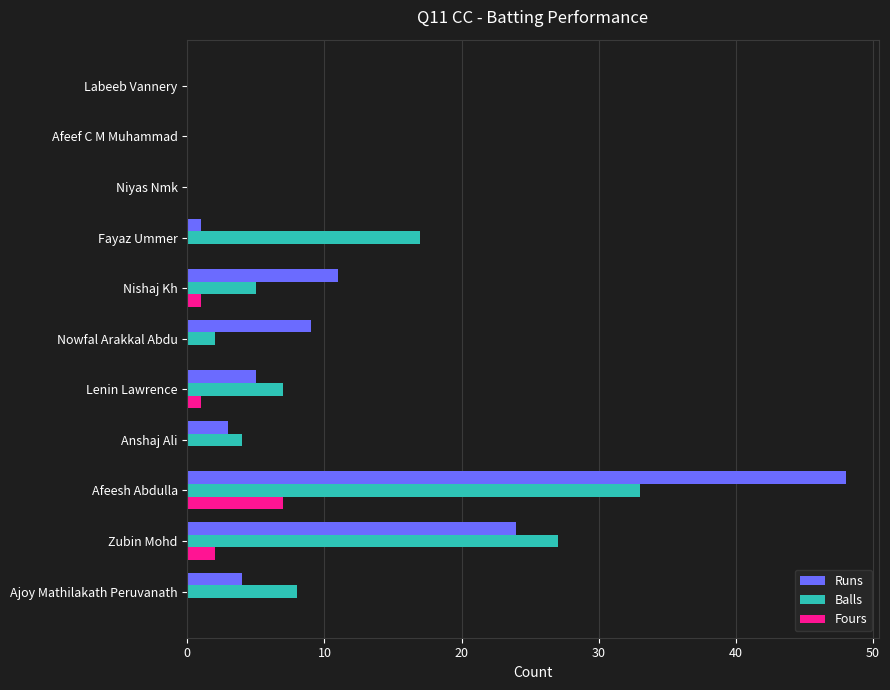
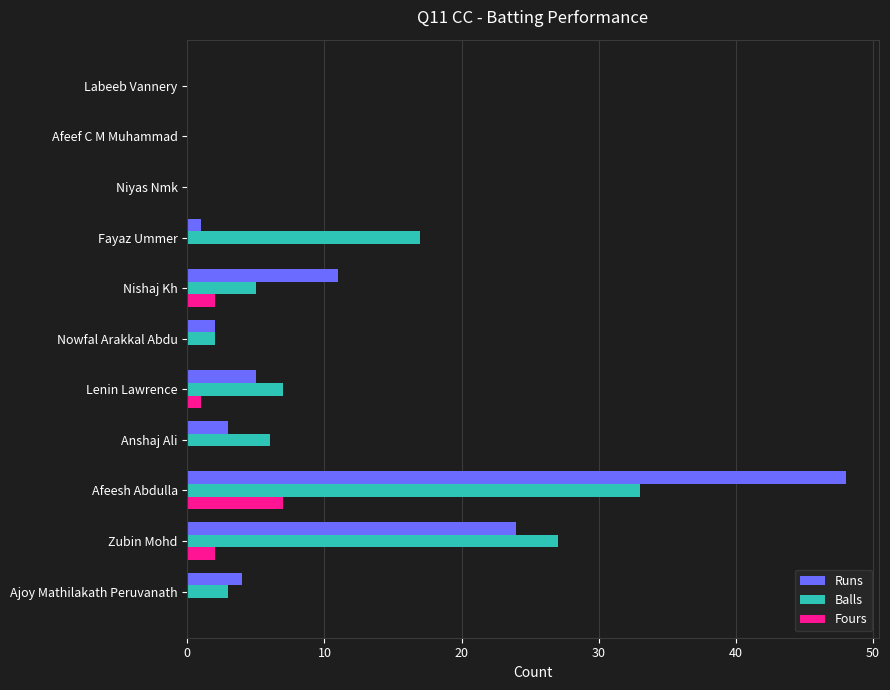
Fours, Nishaj Kh: 1 -> 2
Runs, Nowfal Arakkal Abdu: 9 -> 2
Balls, Anshaj Ali: 4 -> 6
Balls, Ajoy Mathilakath Peruvanath: 8 -> 3
